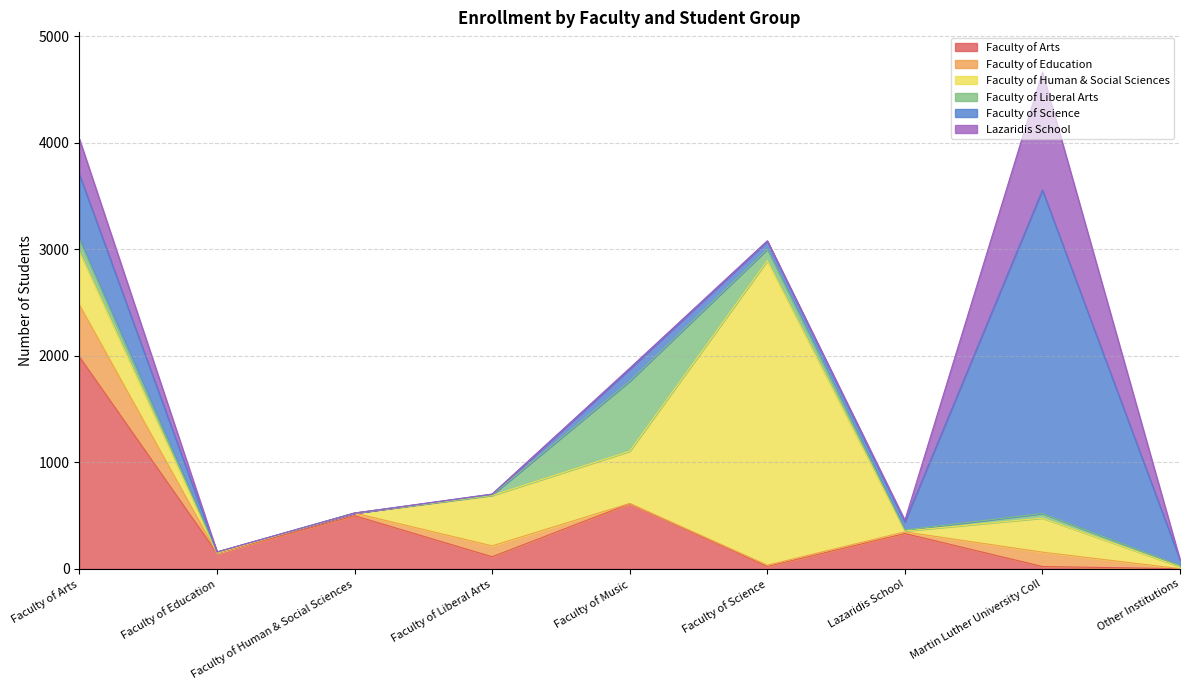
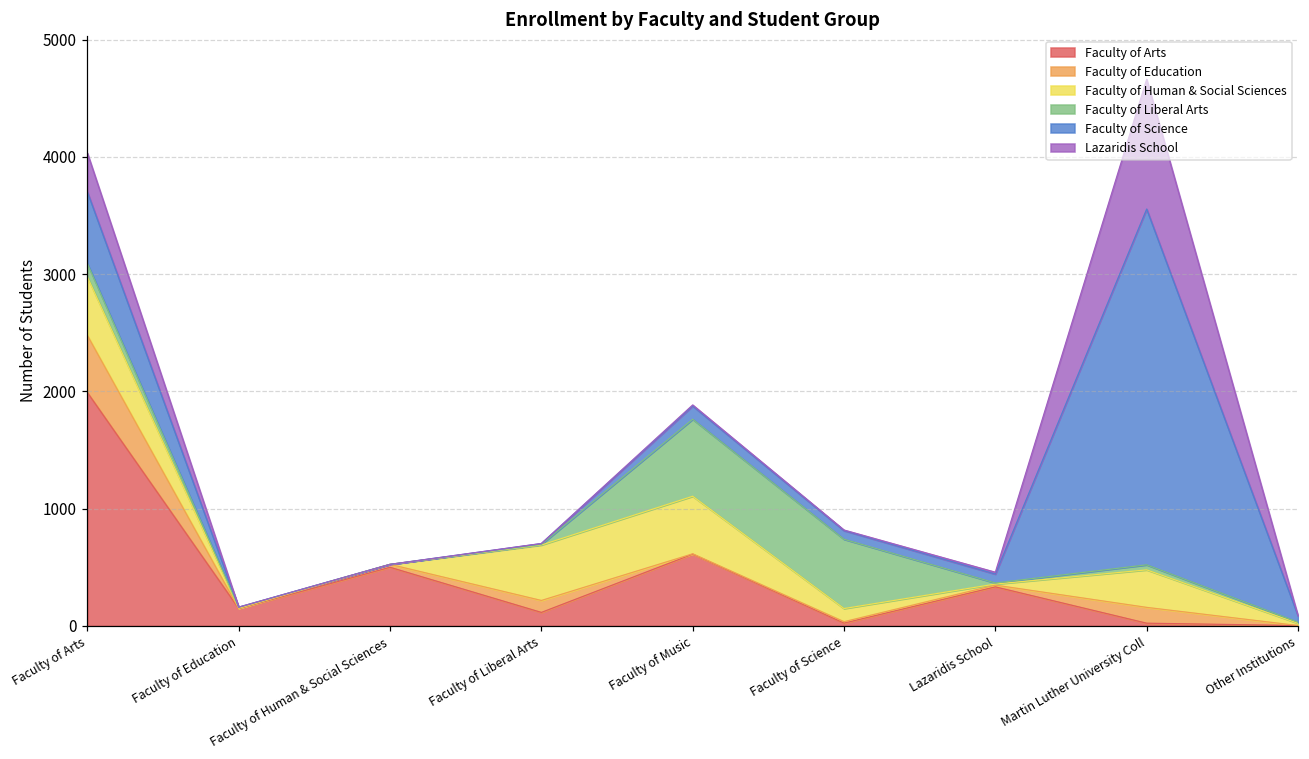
Faculty of Human & Social Sciences, Faculty of Science: 2860 -> 110
Faculty of Liberal Arts, Faculty of Science: 110 -> 590
